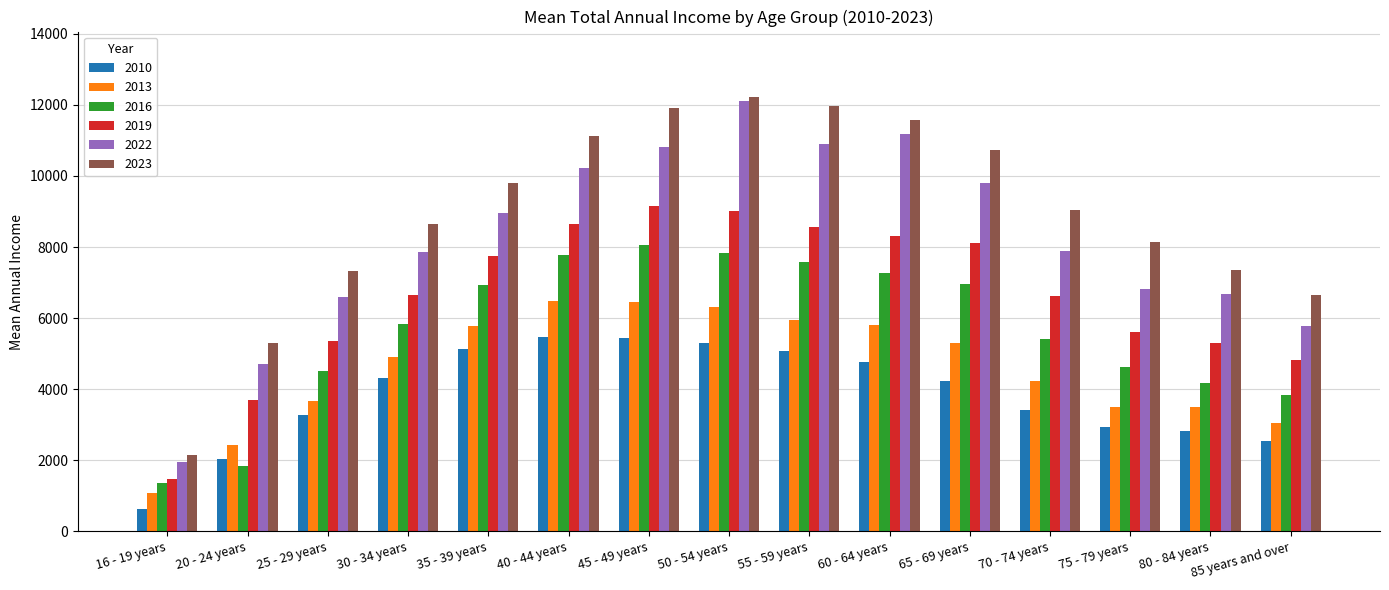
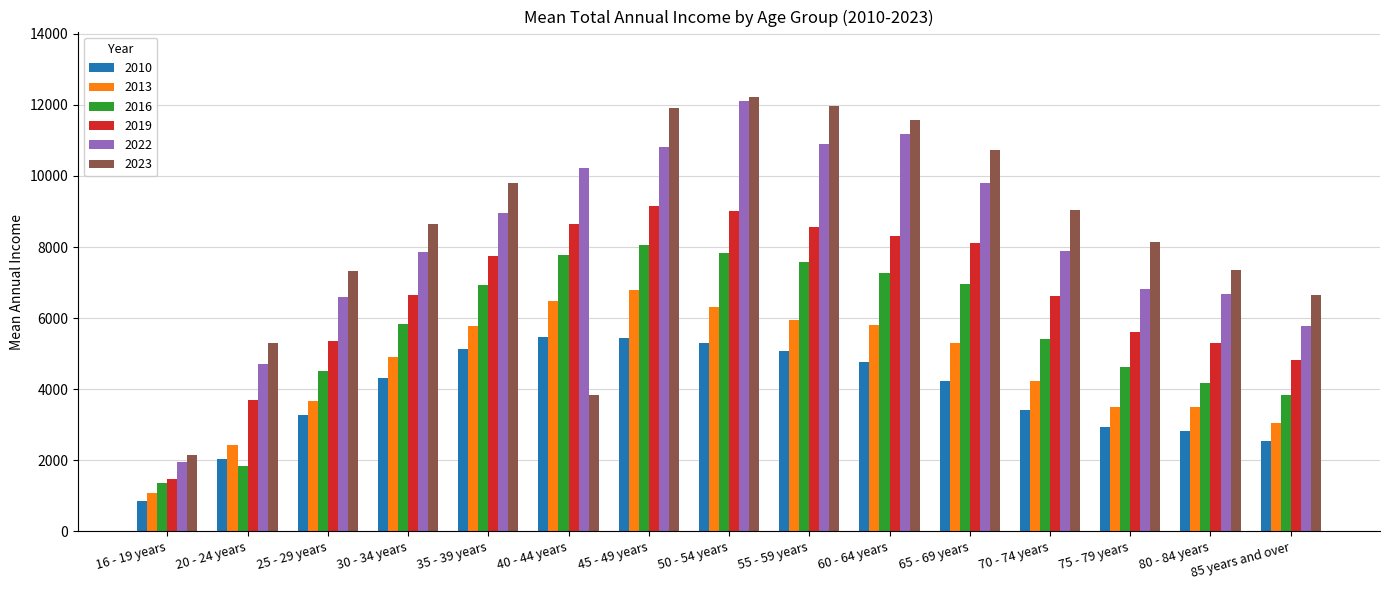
2010, 16 - 19 years: 600 -> 900
2023, 40 - 44 years: 11100 -> 3800
2013, 45 - 49 years: 6500 -> 6800
